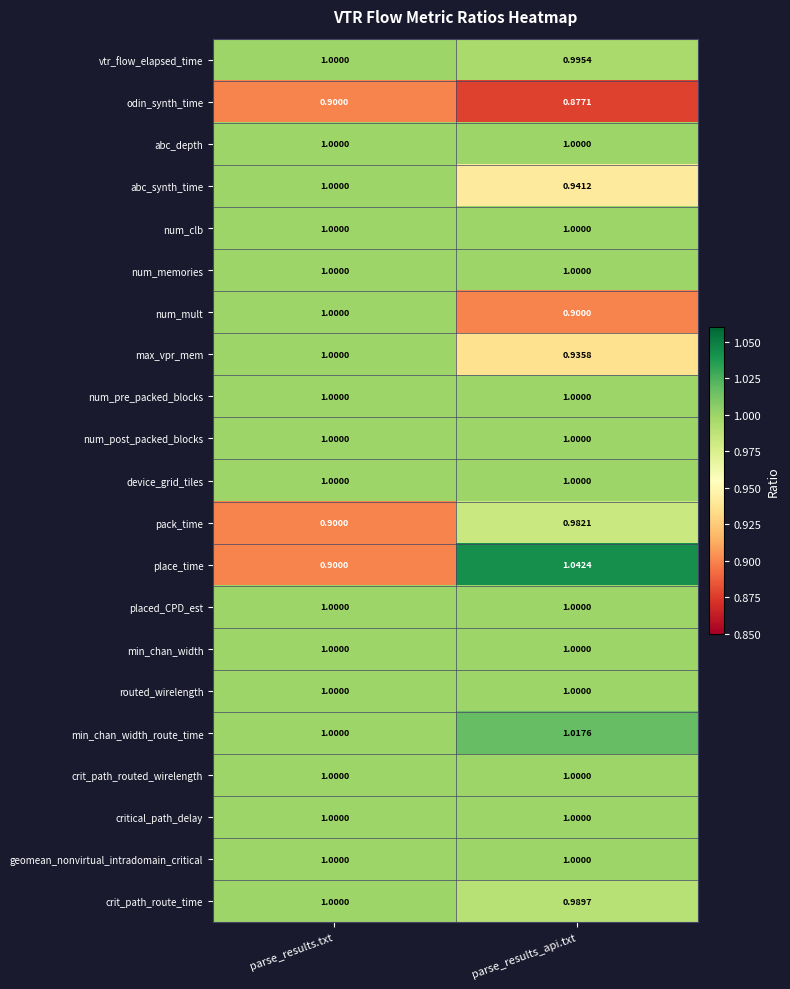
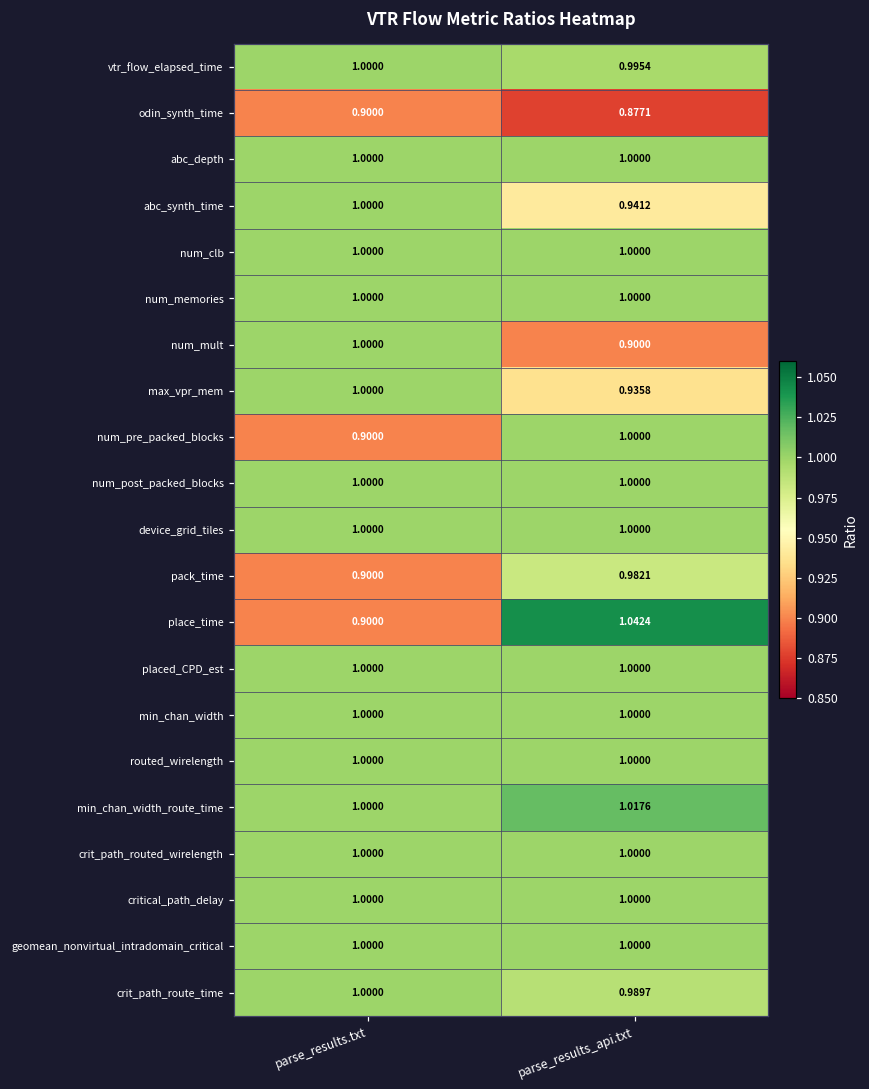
num_pre_packed_blocks, parse_results.txt: 1.0000 -> 0.9000
